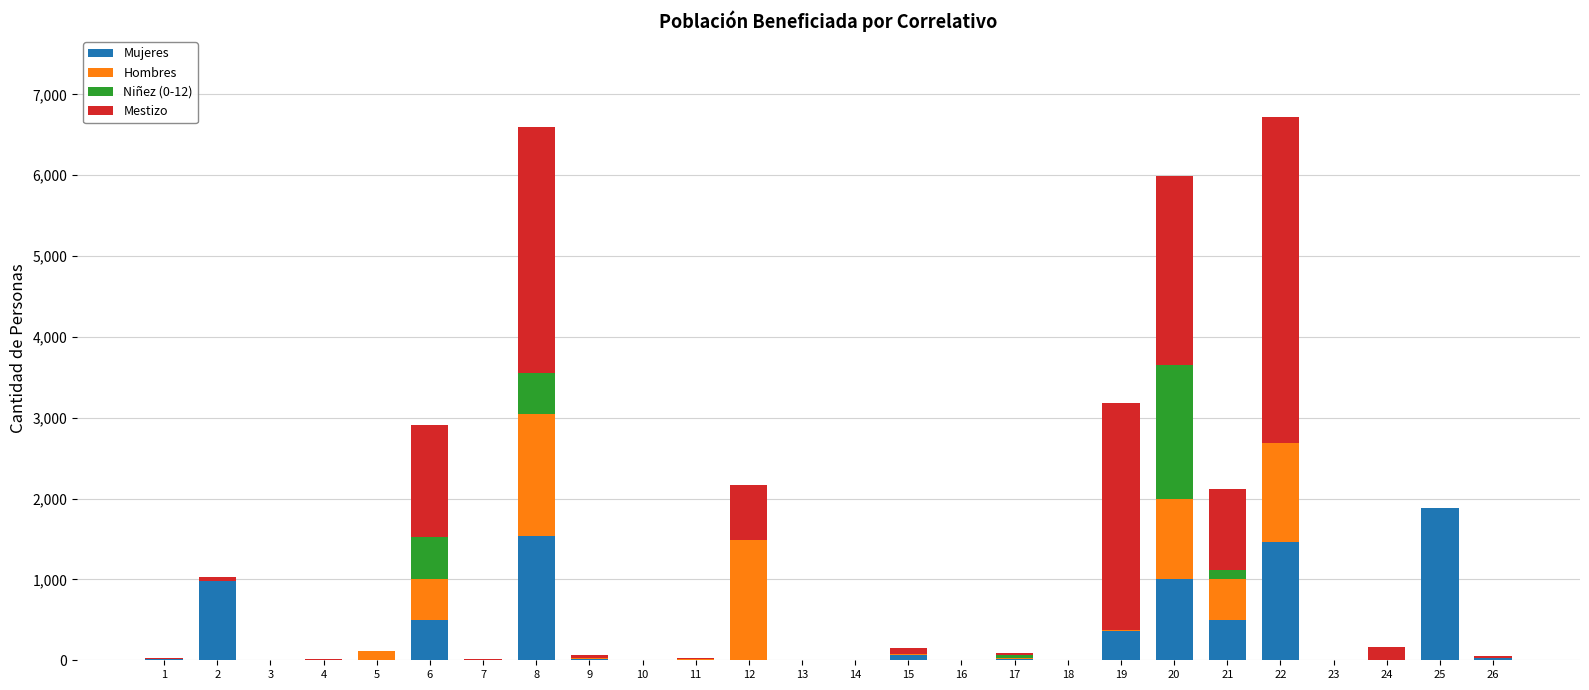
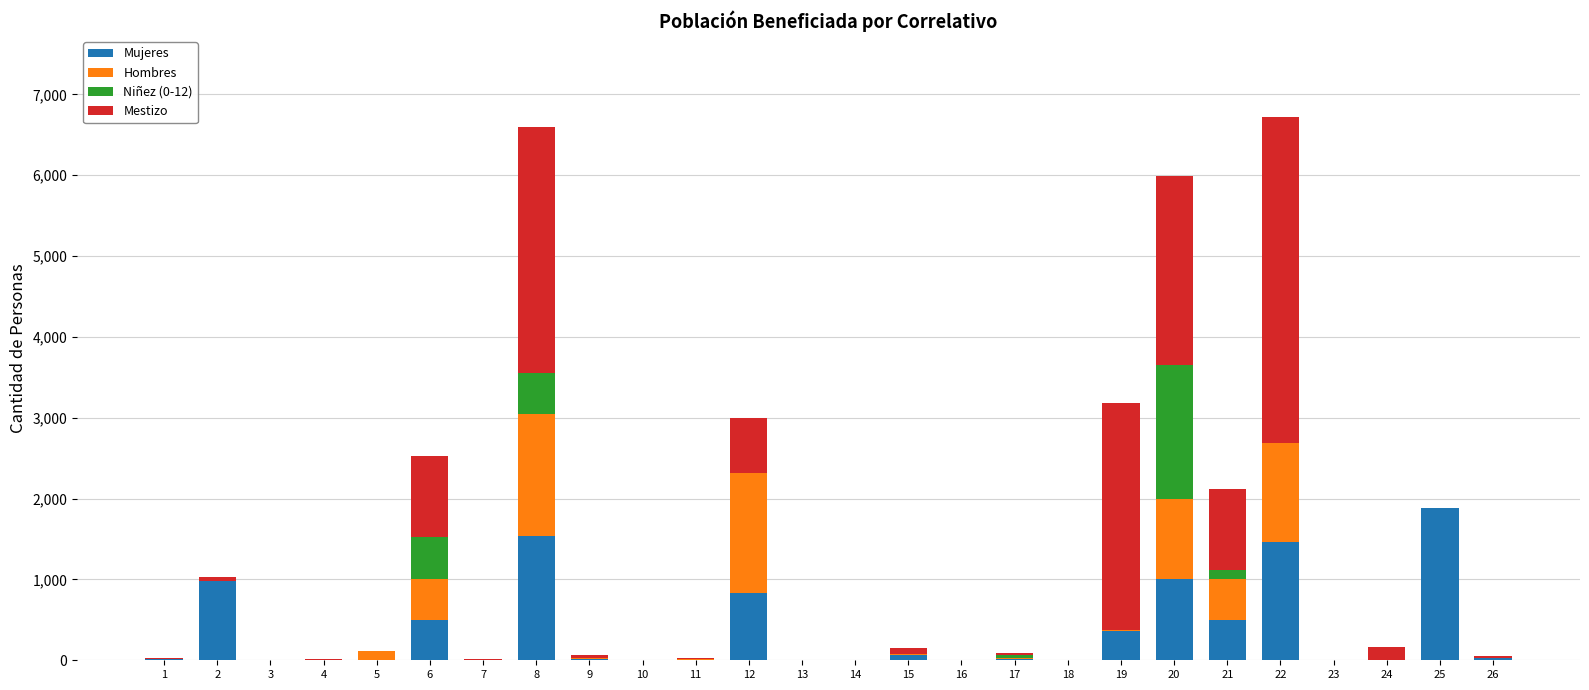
Mestizo, 6: 1,400 -> 1,000
Mujeres, 12: 0 -> 800
